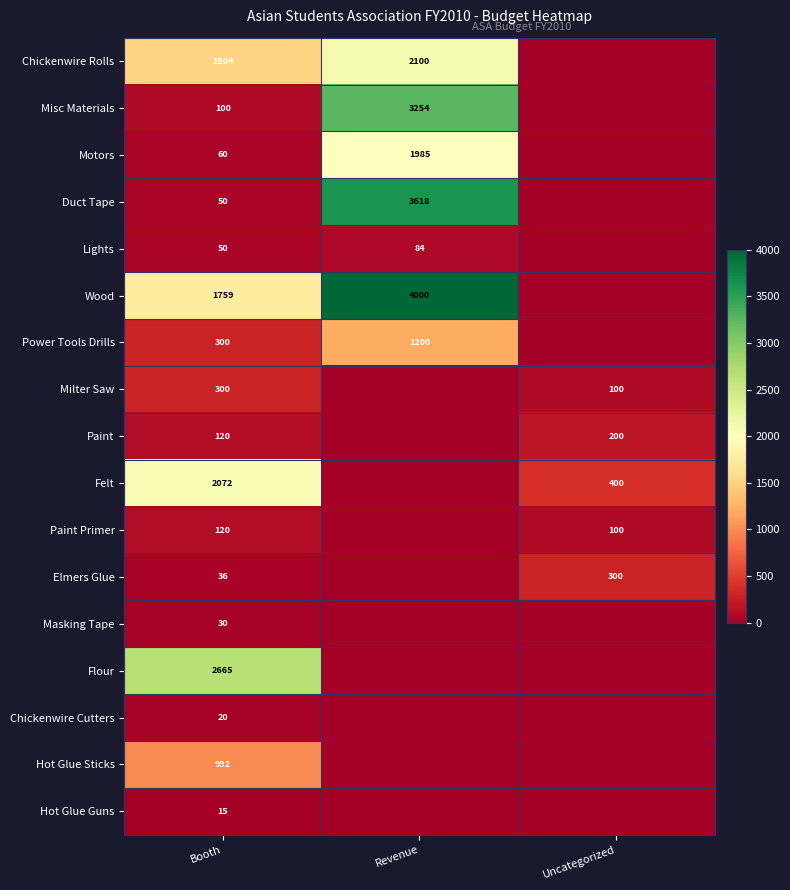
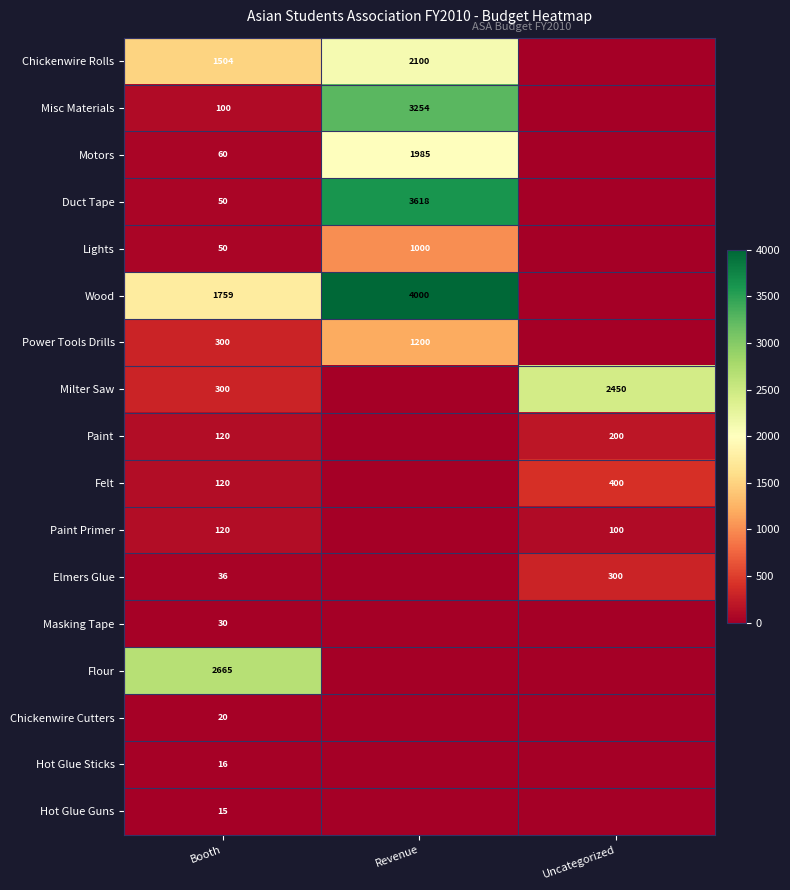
Lights, Revenue: 84 -> 1000
Milter Saw, Uncategorized: 100 -> 2450
Felt, Booth: 2072 -> 120
Hot Glue Sticks, Booth: 992 -> 16
